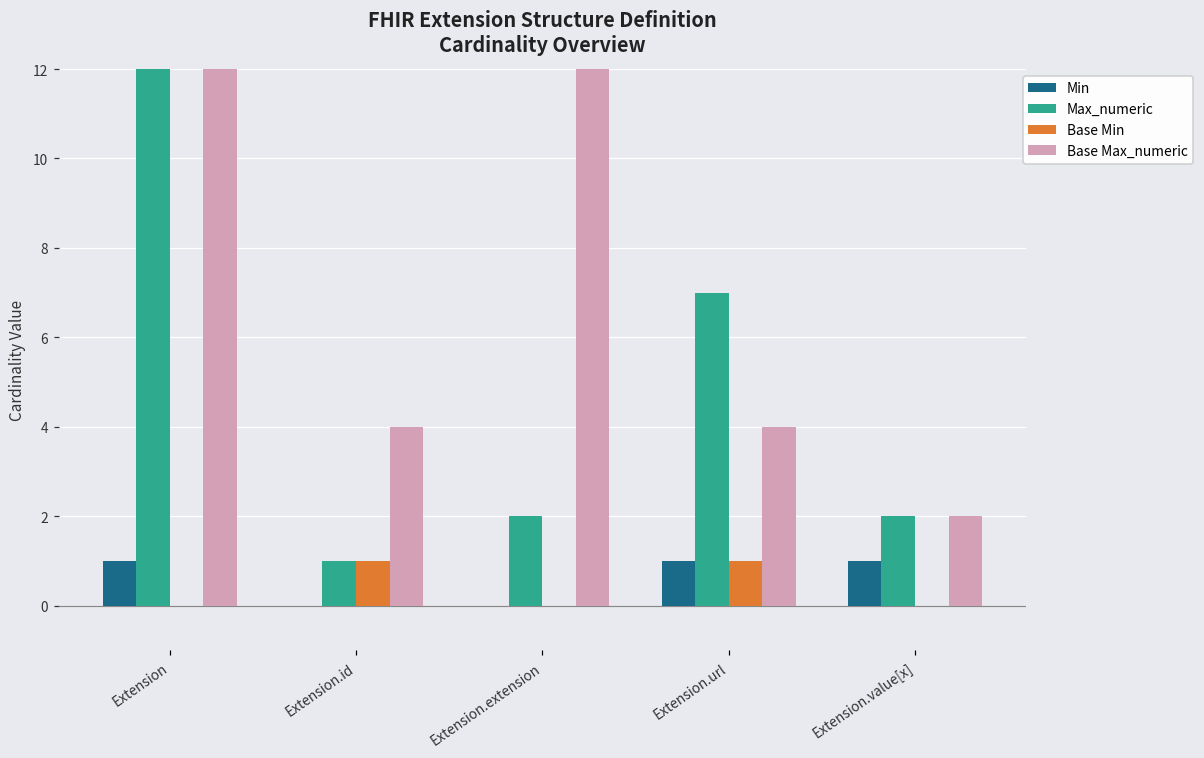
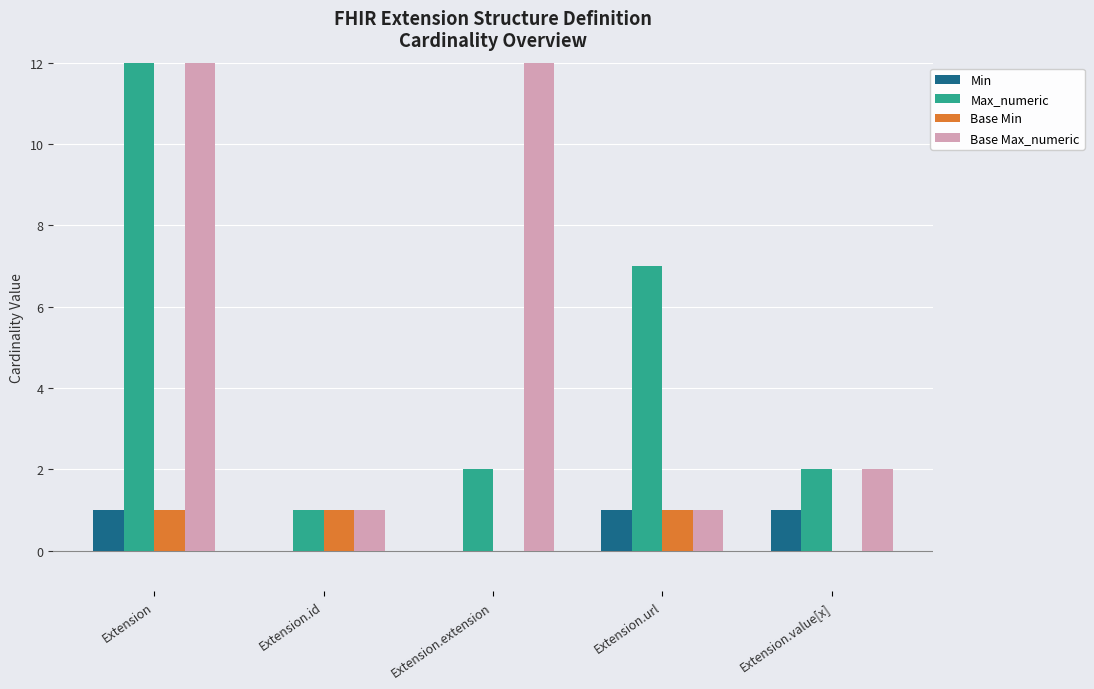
Base Min, Extension: 0 -> 1
Base Max_numeric, Extension.id: 4 -> 1
Base Max_numeric, Extension.url: 4 -> 1
